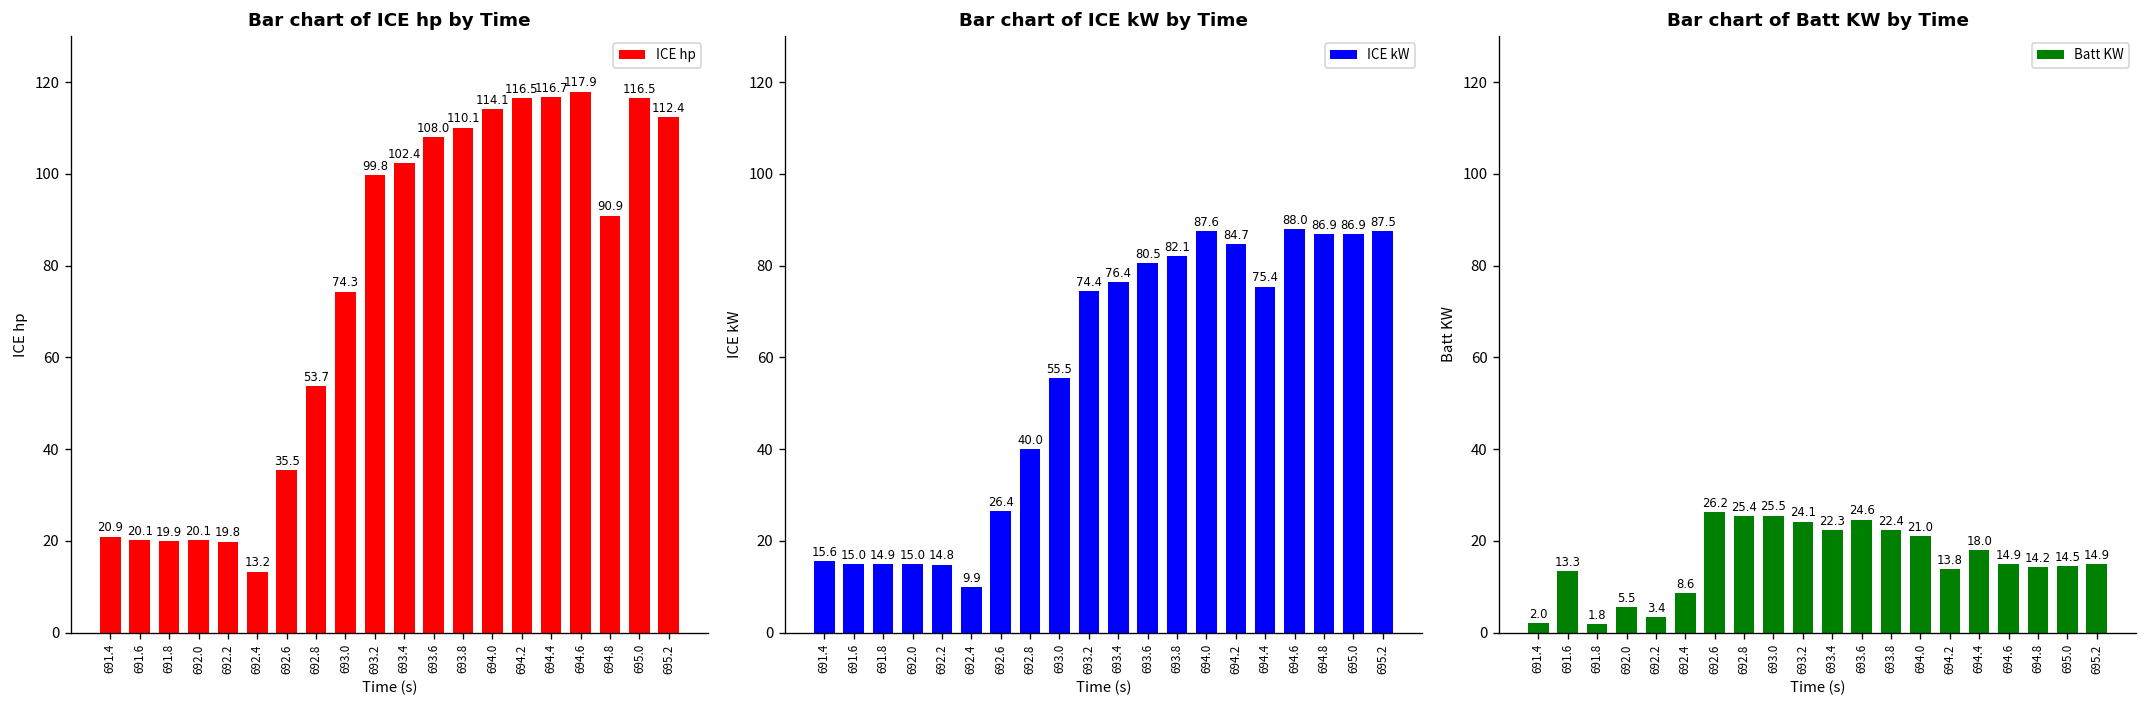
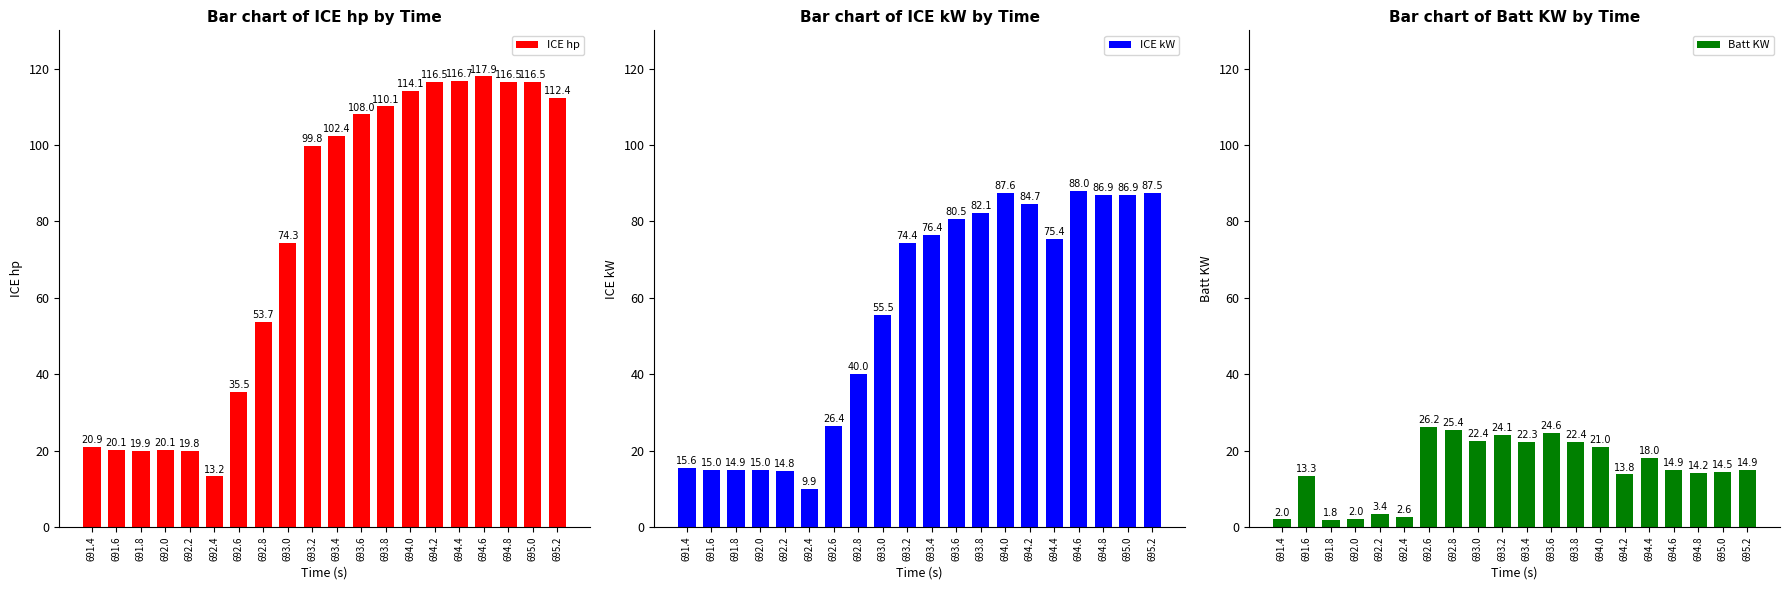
Bar chart of ICE hp by Time, 694.8: 90.9 -> 116.5
Bar chart of Batt KW by Time, 692.0: 5.5 -> 2.0
Bar chart of Batt KW by Time, 692.4: 8.6 -> 2.6
Bar chart of Batt KW by Time, 693.0: 25.5 -> 22.4
